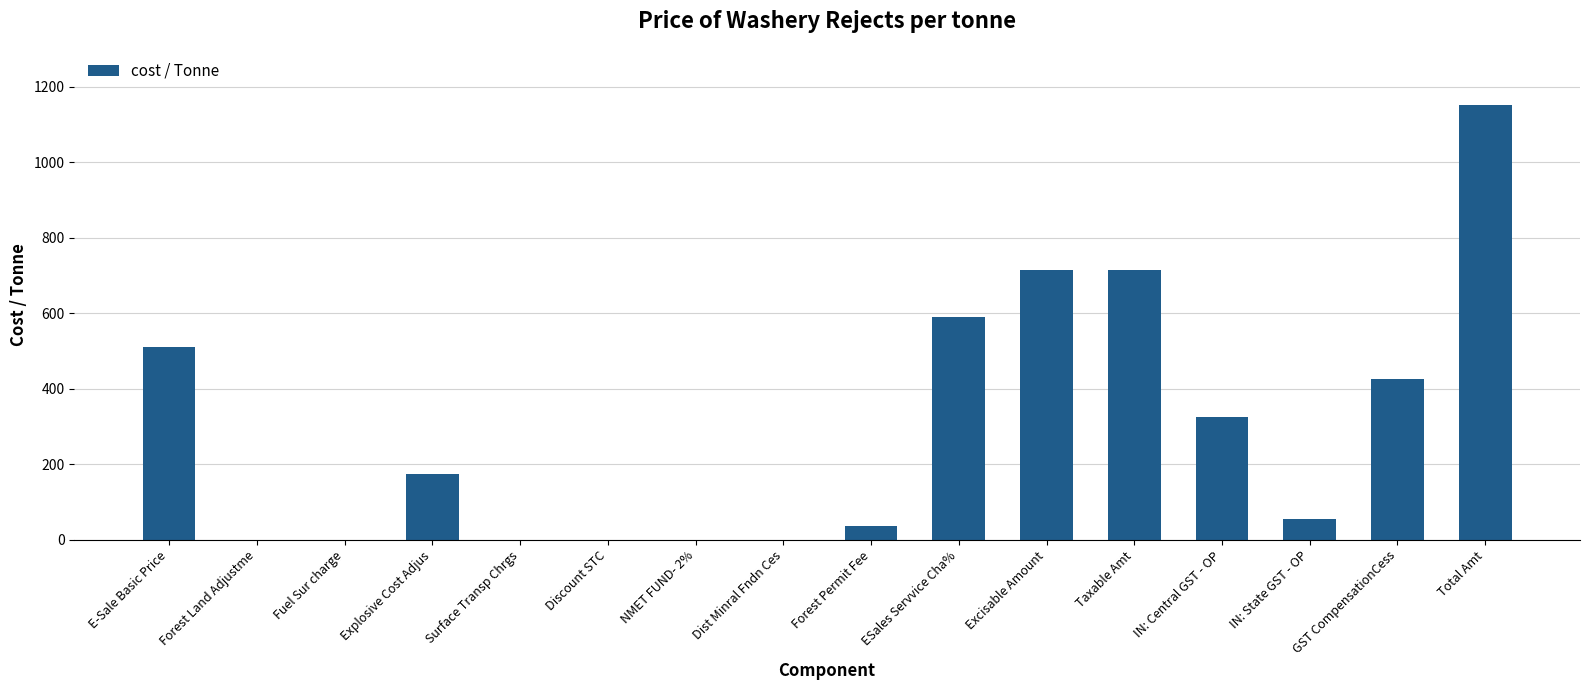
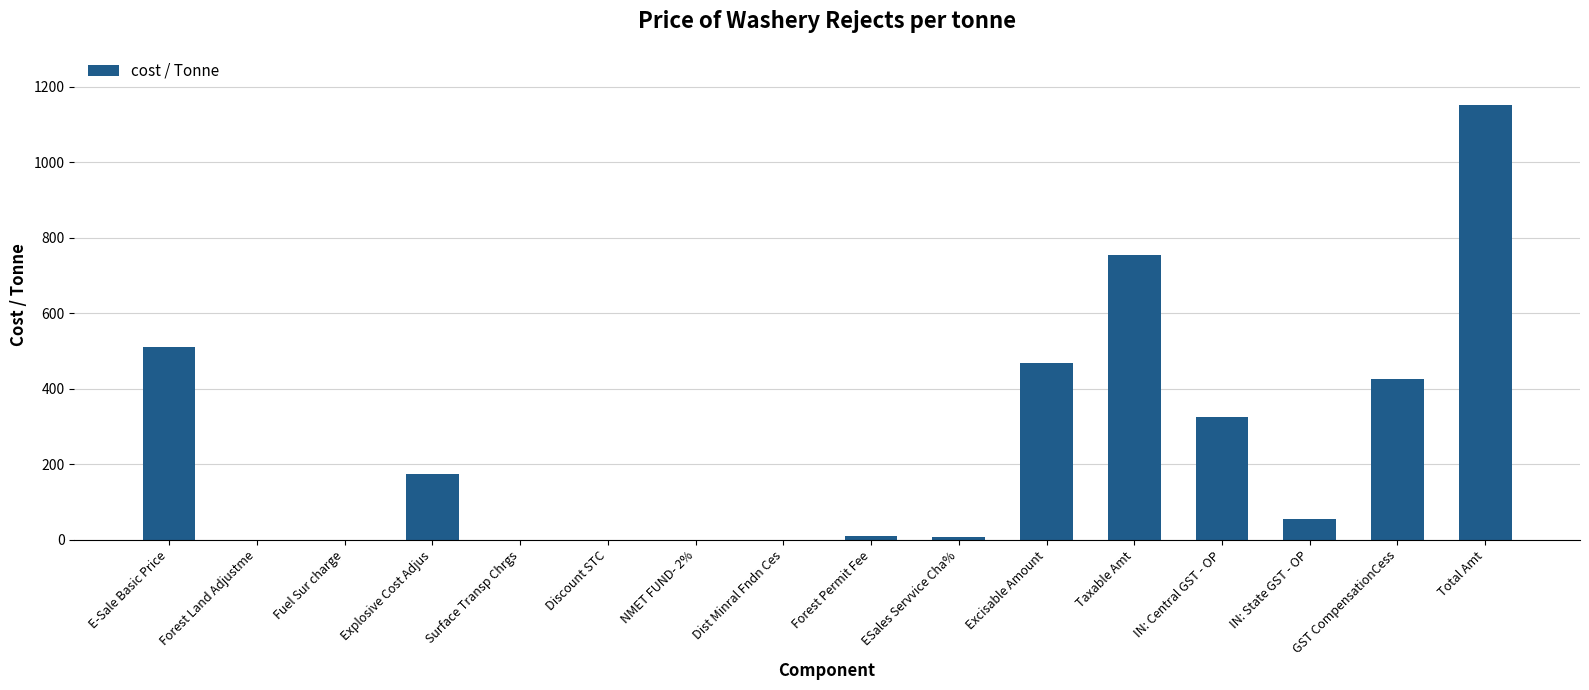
Forest Permit Fee: 40 -> 10
ESales Servvice Cha%: 590 -> 10
Excisable Amount: 710 -> 470
Taxable Amt: 710 -> 750
